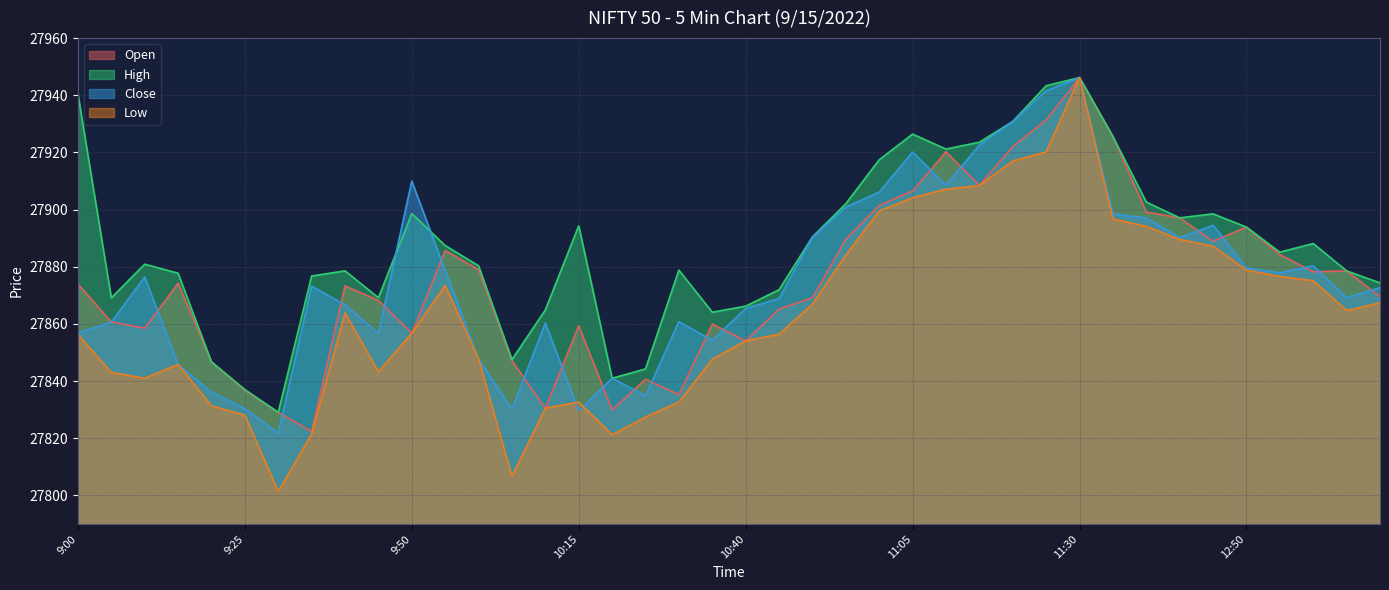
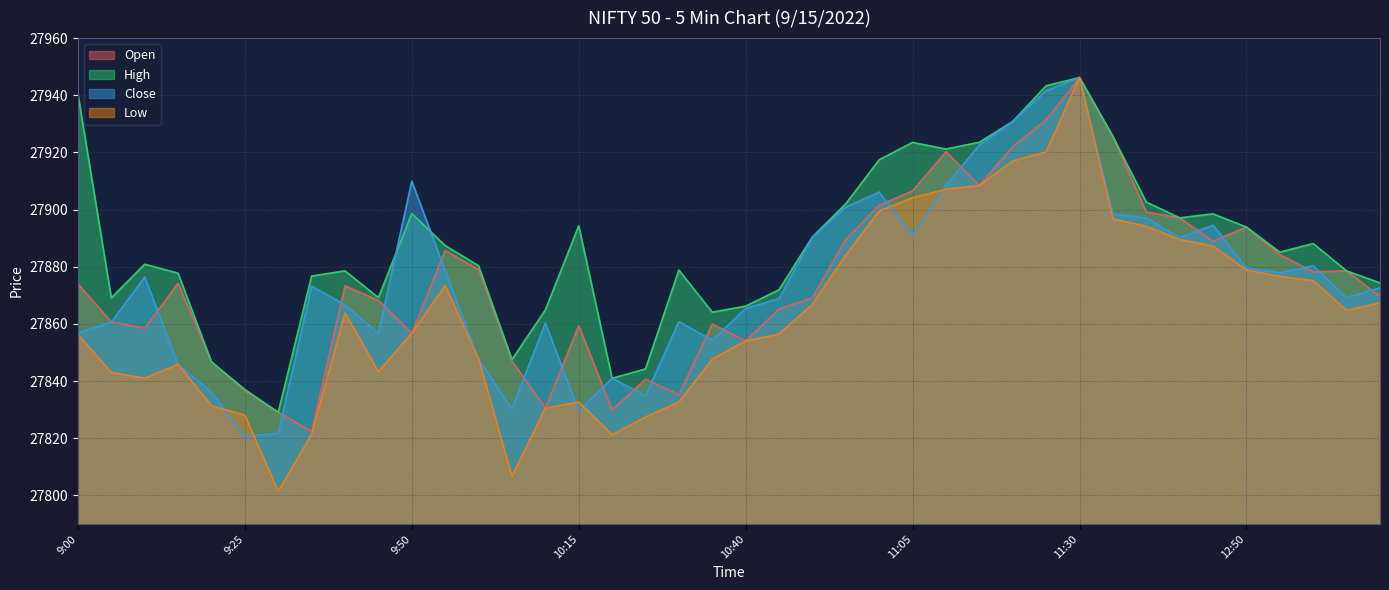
Close, 9:25: 27830 -> 27821
High, 11:05: 27926 -> 27924
Close, 11:05: 27920 -> 27891
